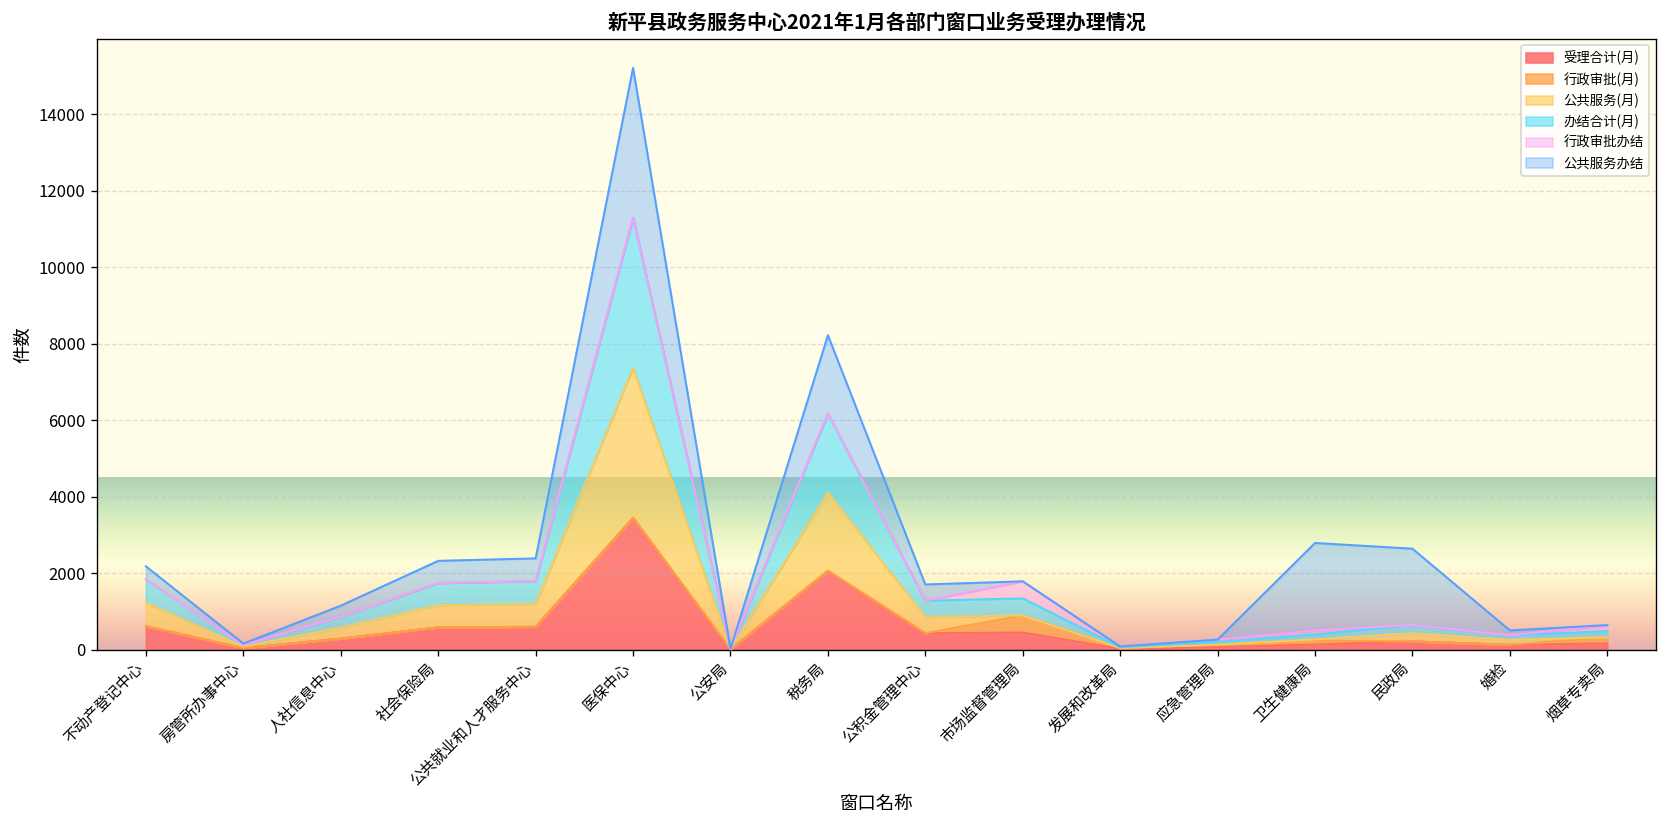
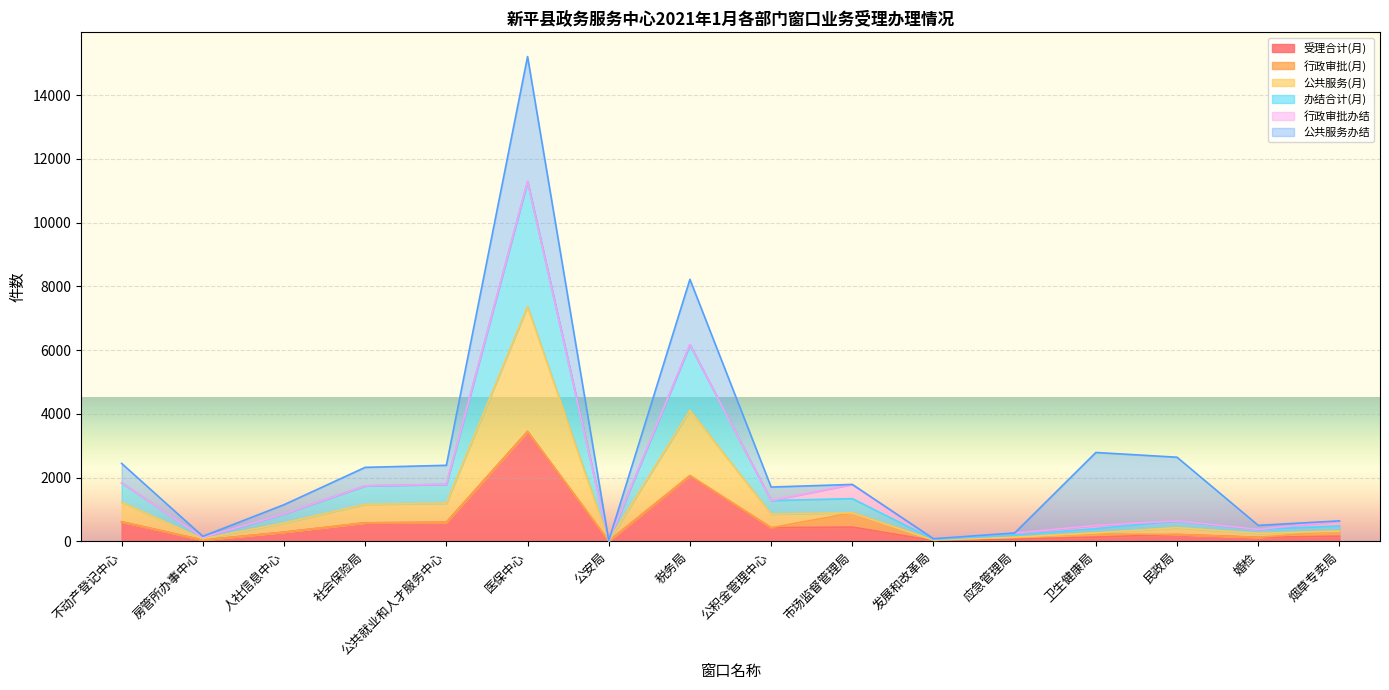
公共服务办结, 不动产登记中心: 300 -> 600
